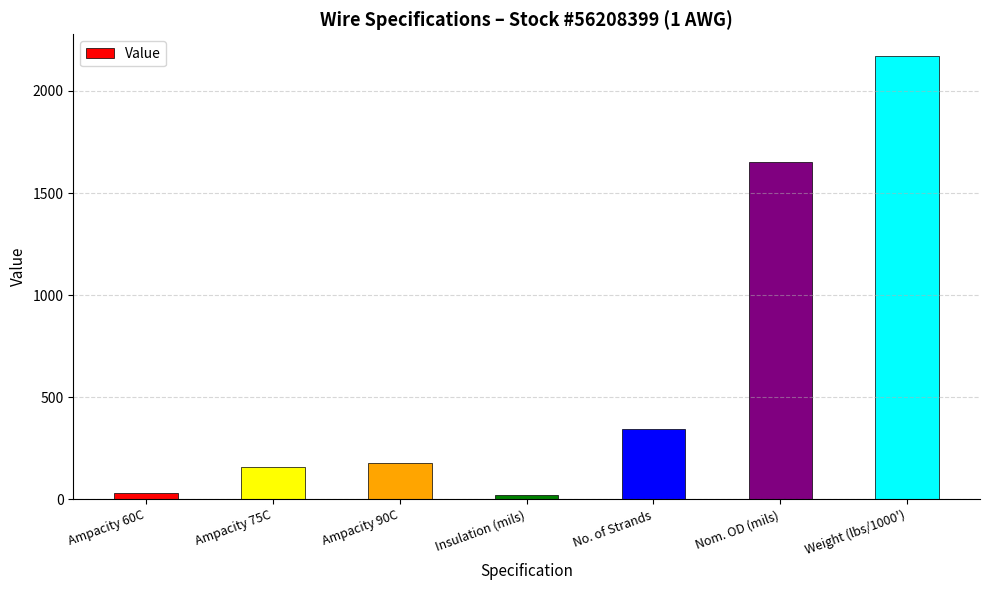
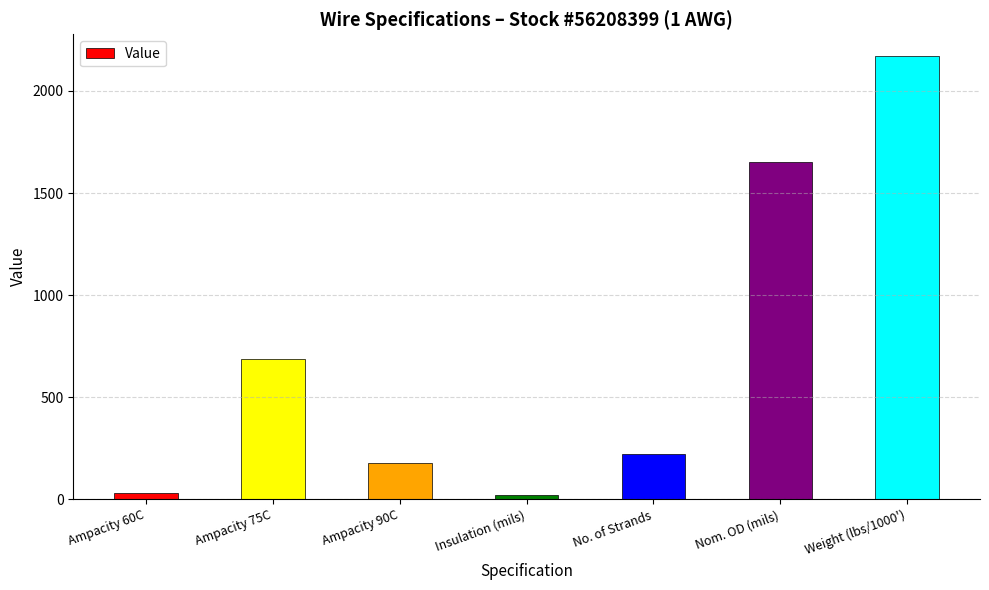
Ampacity 75C: 160 -> 690
No. of Strands: 340 -> 220
